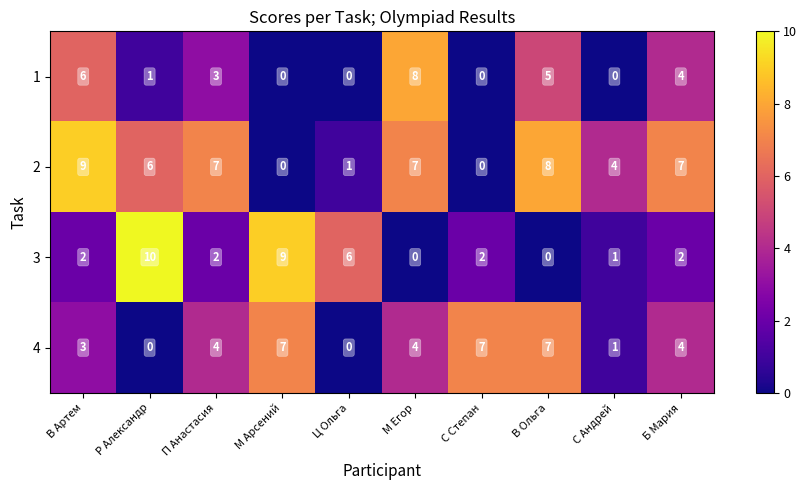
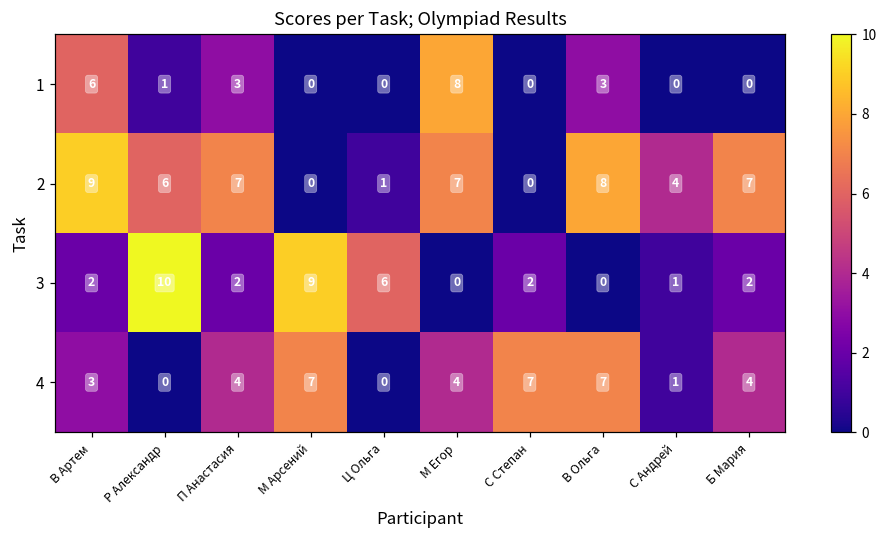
1, В Ольга: 5 -> 3
1, Б Мария: 4 -> 0
